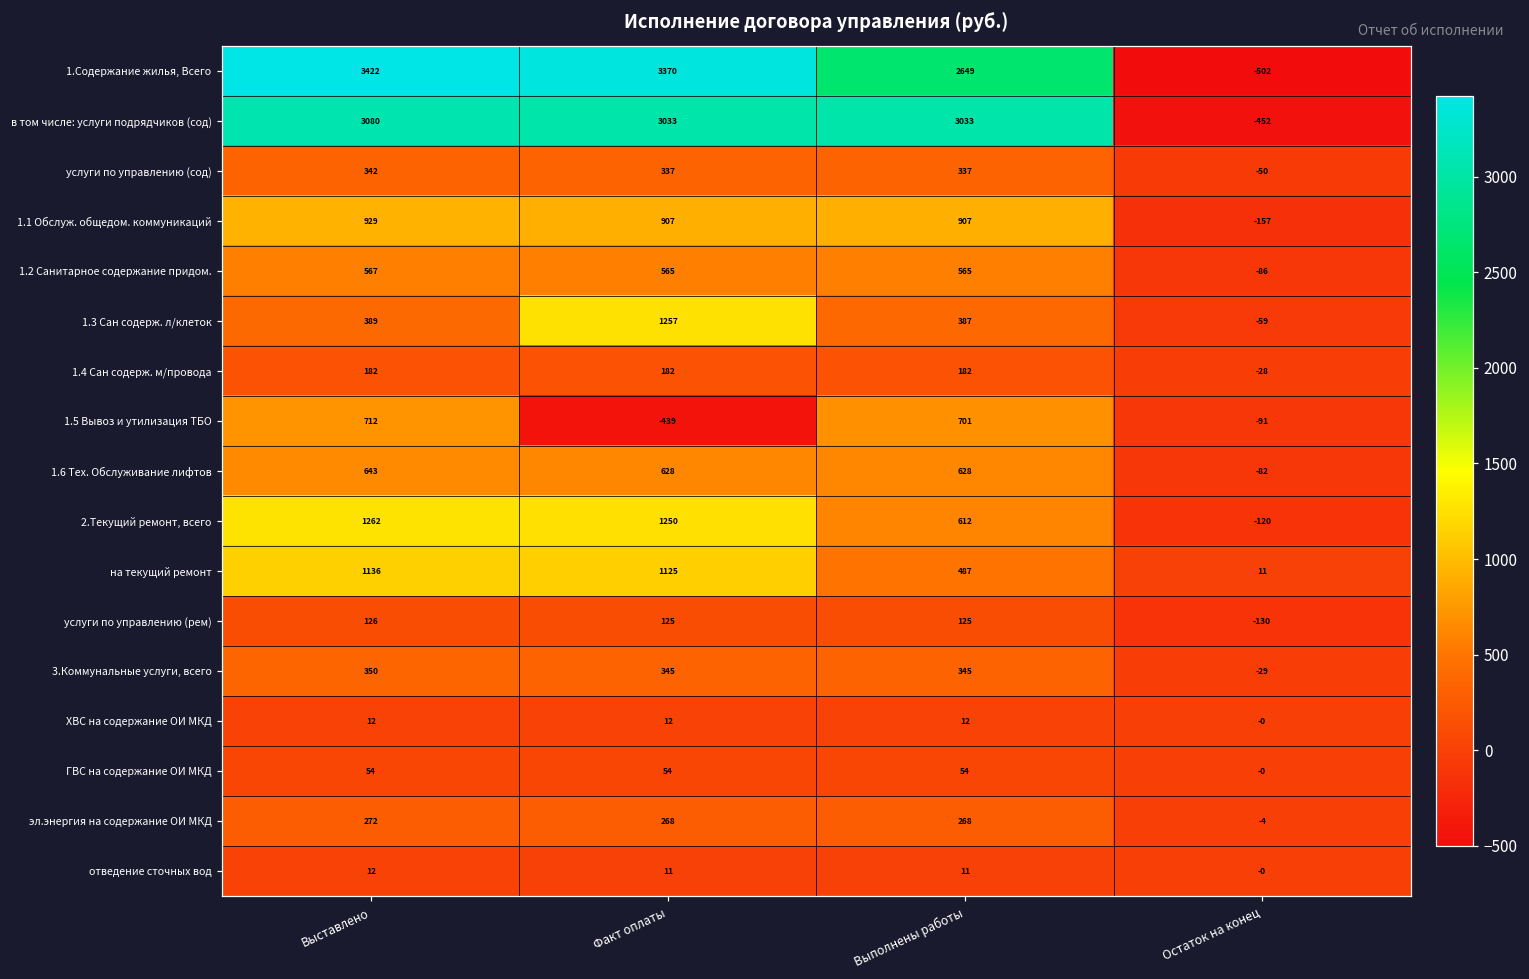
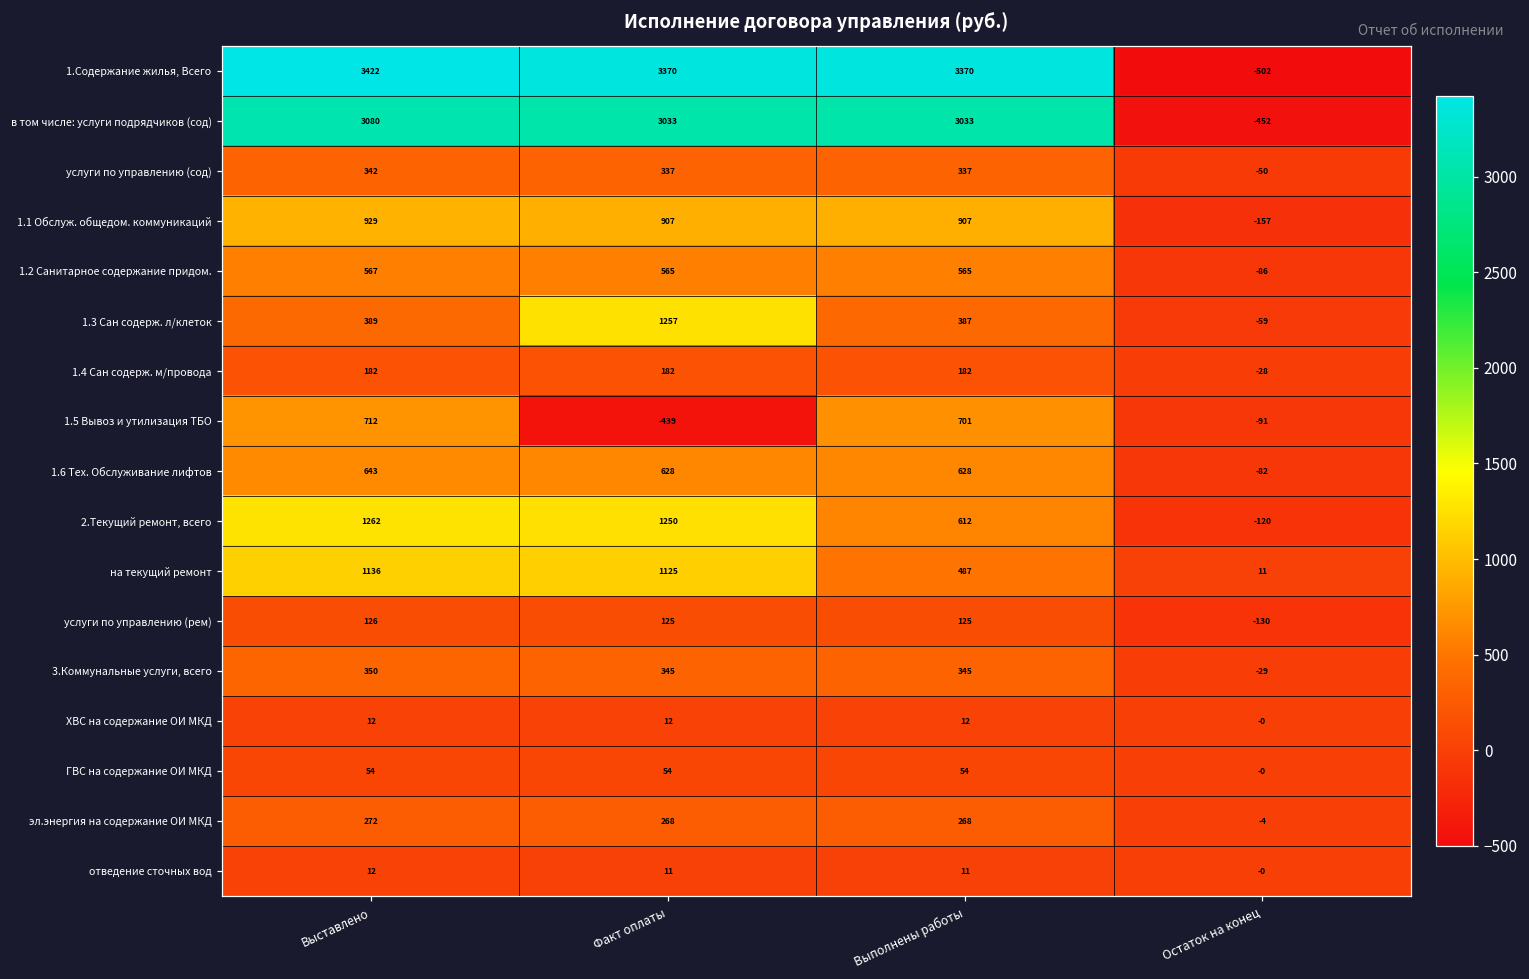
1.Содержание жилья, Всего, Выполнены работы: 2649 -> 3370
